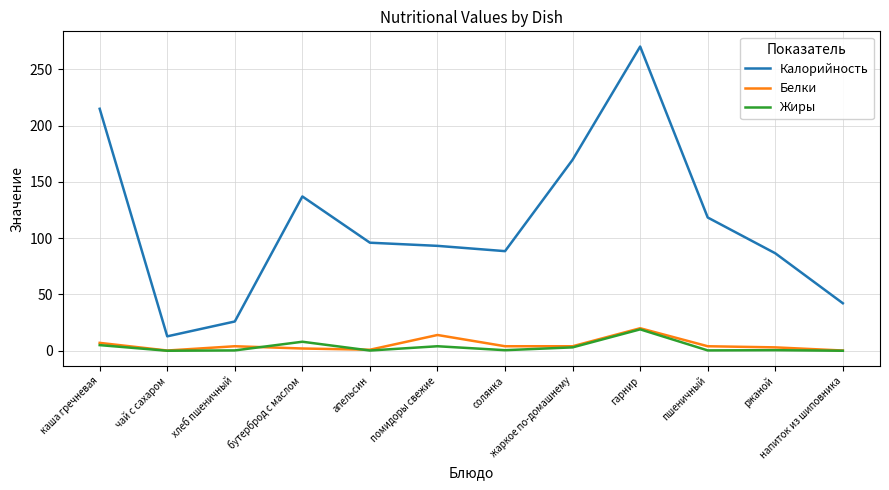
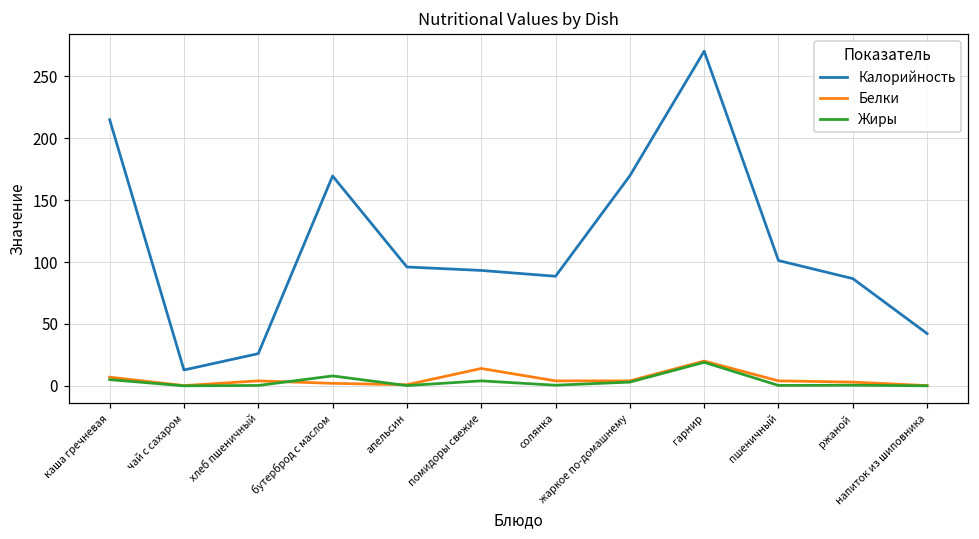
Калорийность, бутерброд с маслом: 137 -> 170
Калорийность, пшеничный: 118 -> 101
